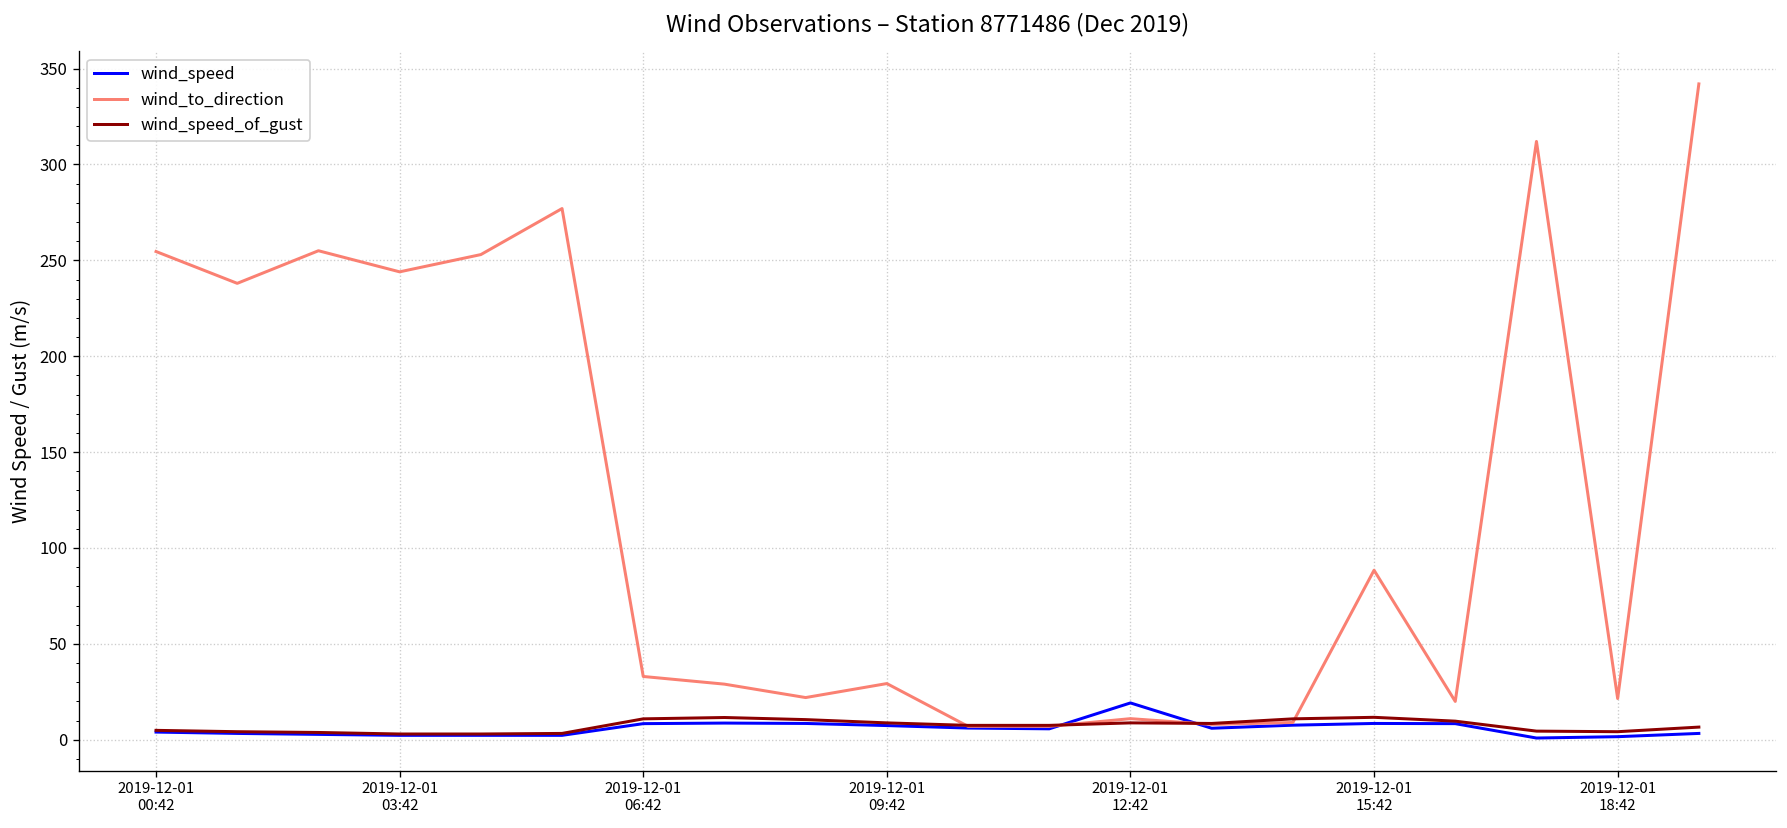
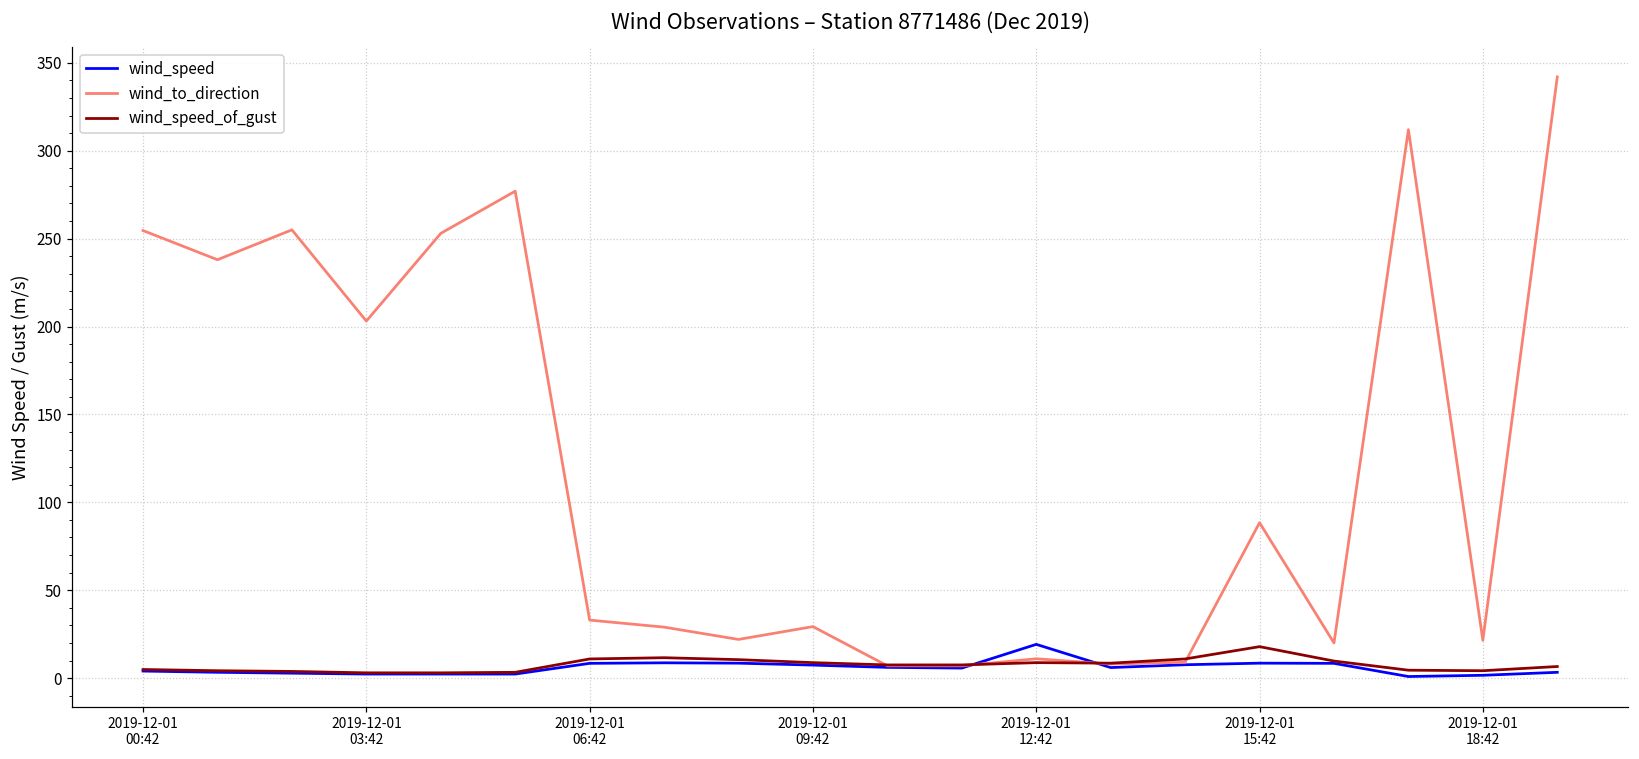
wind_to_direction, 2019-12-01 03:42: 244 -> 203
wind_speed_of_gust, 2019-12-01 15:42: 12 -> 18
